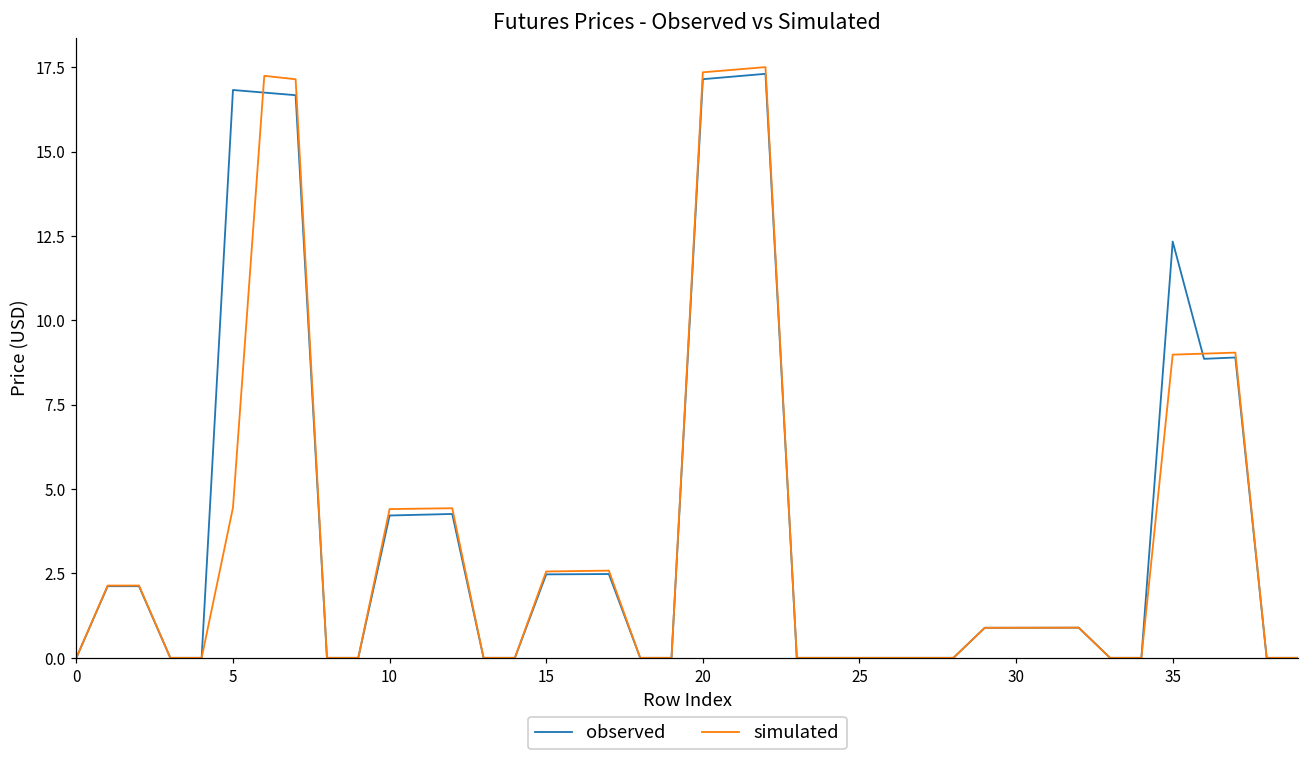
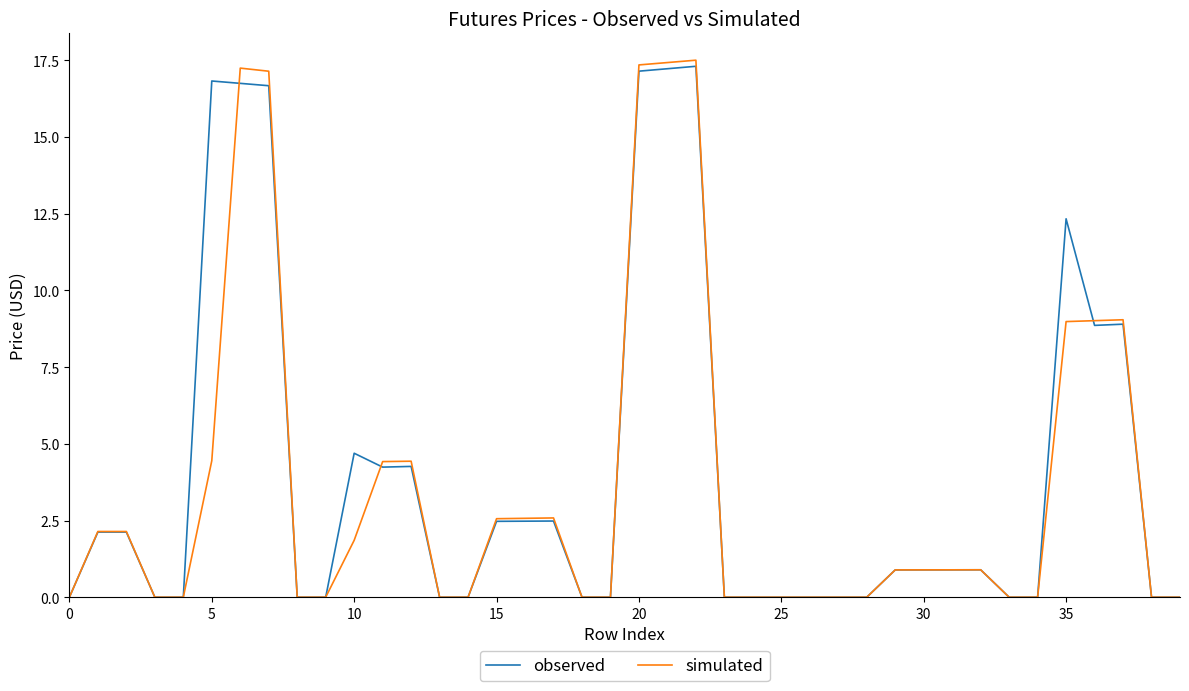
observed, 10: 4.2 -> 4.7
simulated, 10: 4.4 -> 1.9
